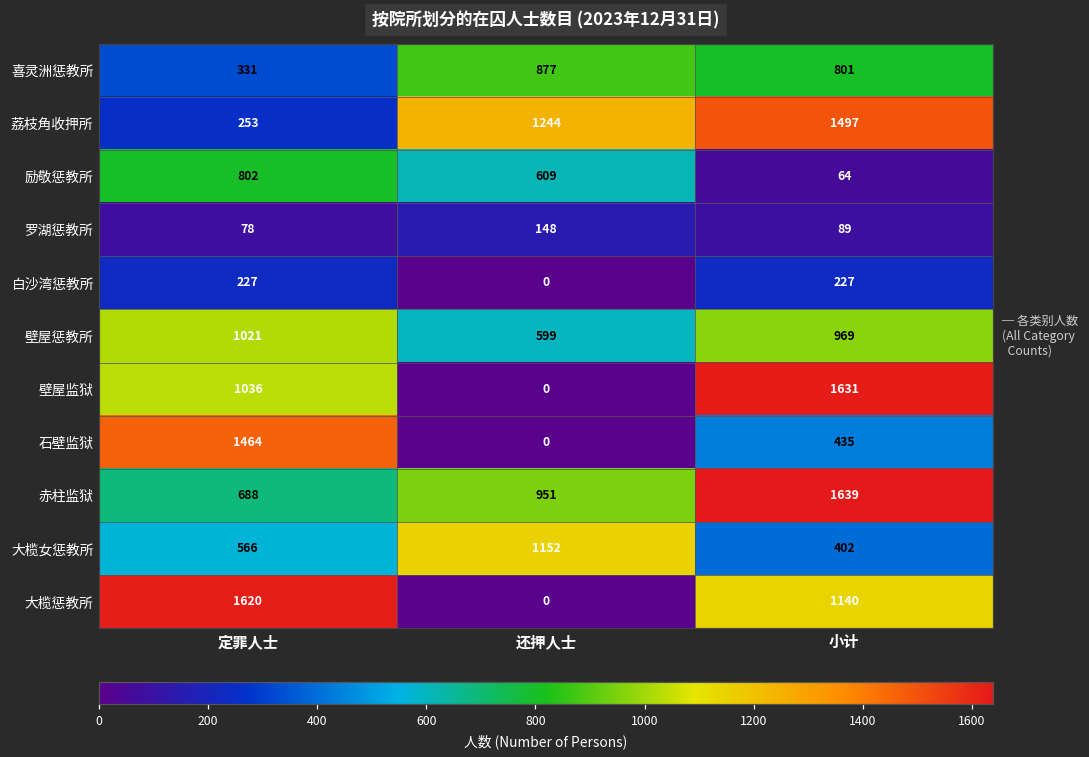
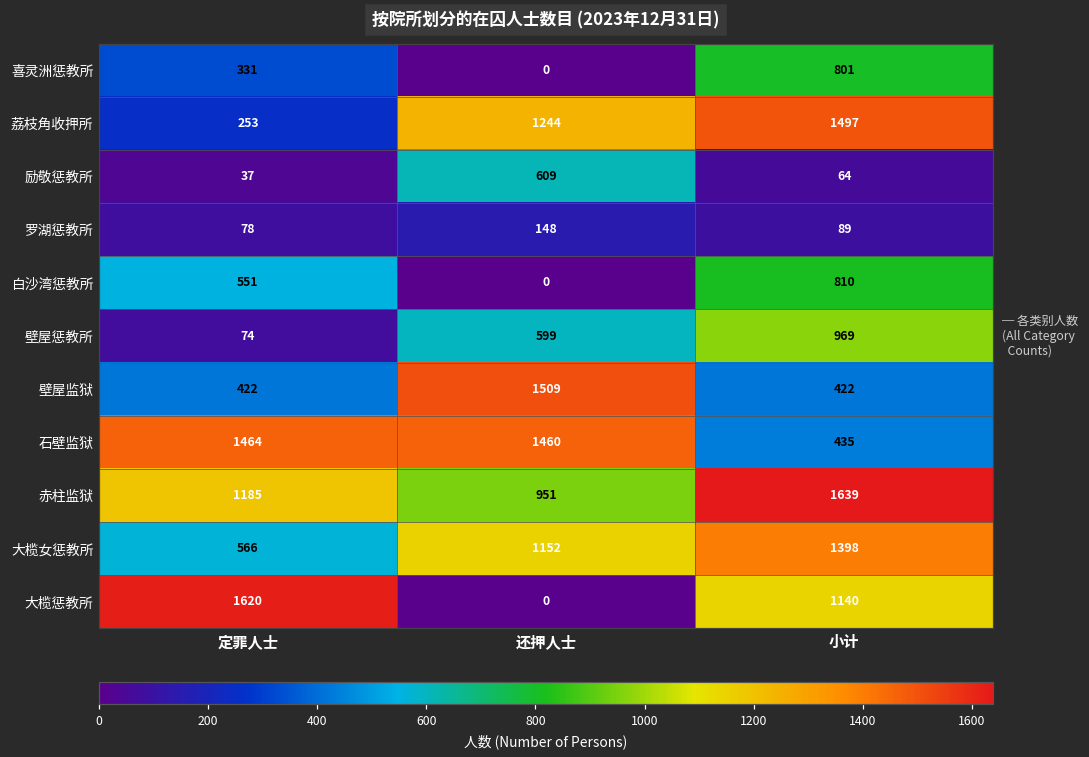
喜灵洲惩教所, 还押人士: 877 -> 0
励敬惩教所, 定罪人士: 802 -> 37
白沙湾惩教所, 定罪人士: 227 -> 551
白沙湾惩教所, 小计: 227 -> 810
壁屋惩教所, 定罪人士: 1021 -> 74
壁屋监狱, 定罪人士: 1036 -> 422
壁屋监狱, 还押人士: 0 -> 1509
壁屋监狱, 小计: 1631 -> 422
石壁监狱, 还押人士: 0 -> 1460
赤柱监狱, 定罪人士: 688 -> 1185
大榄女惩教所, 小计: 402 -> 1398
